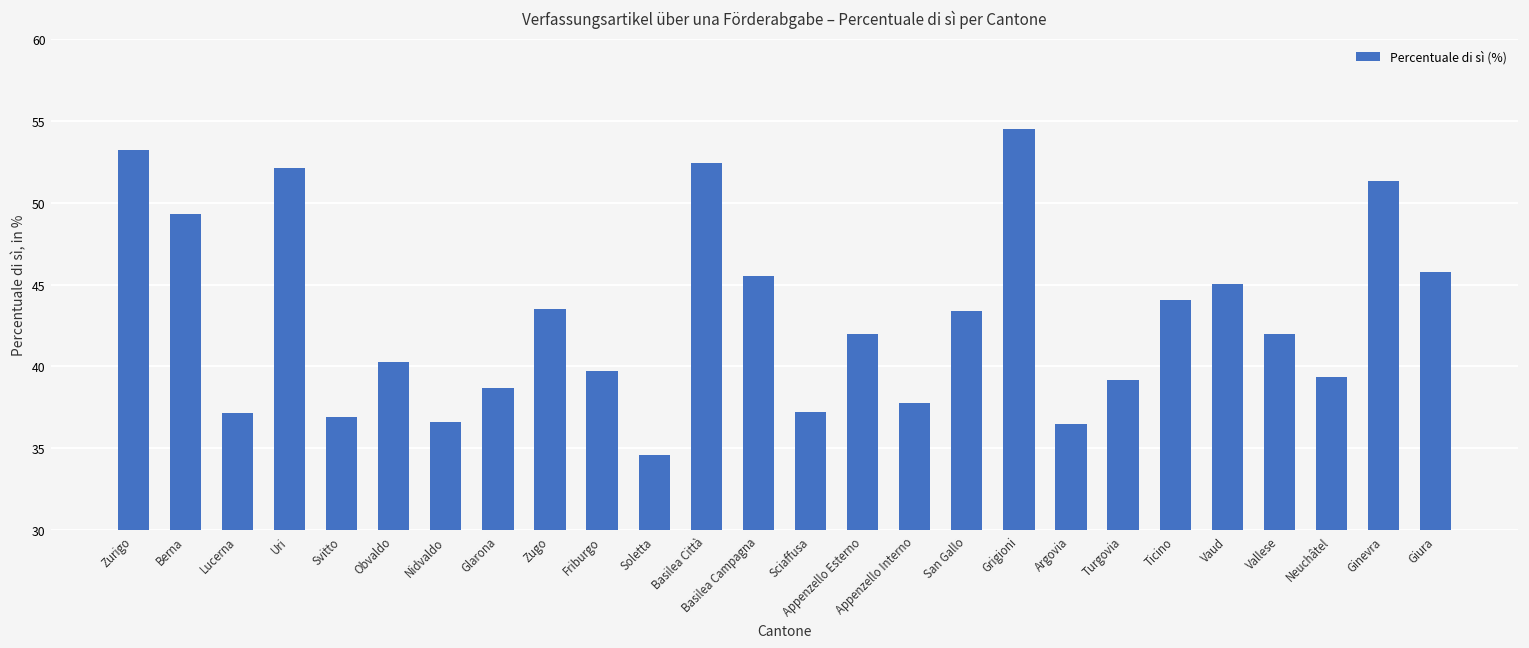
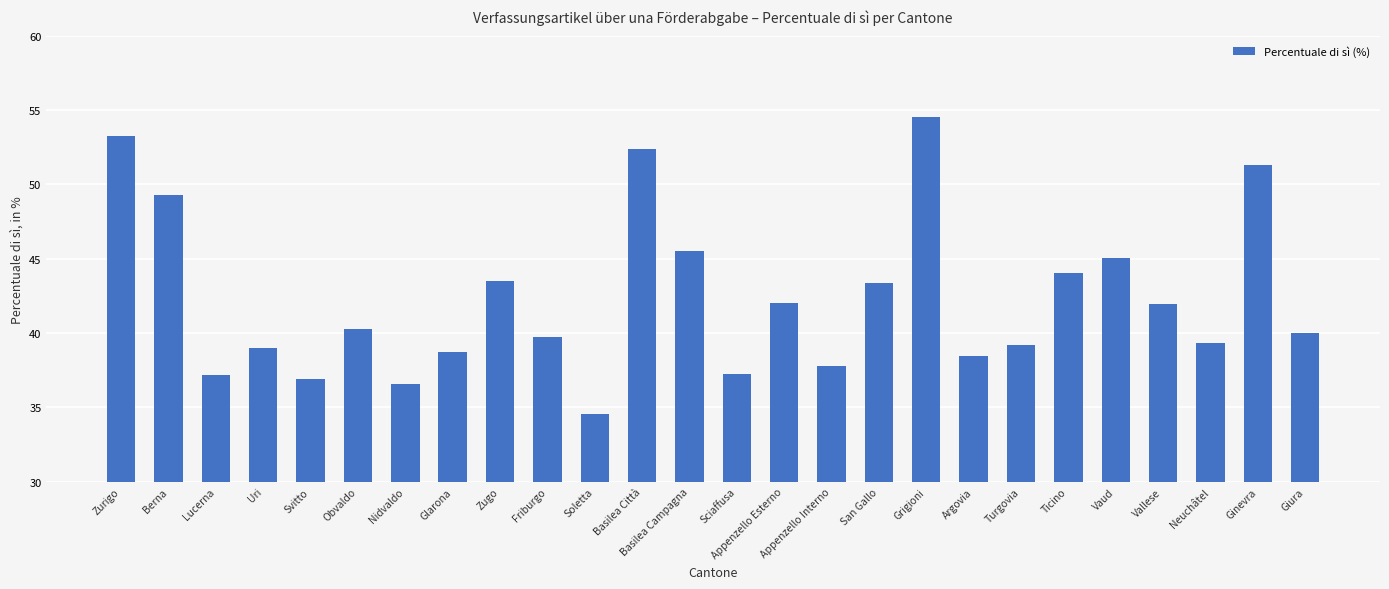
Uri: 52.1 -> 39.0
Argovia: 36.5 -> 38.5
Giura: 45.8 -> 40.0
